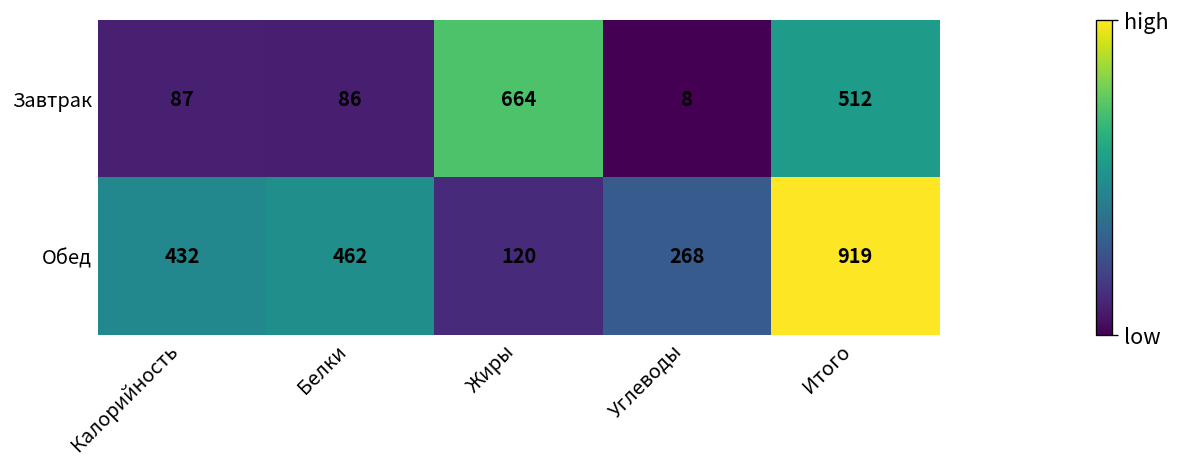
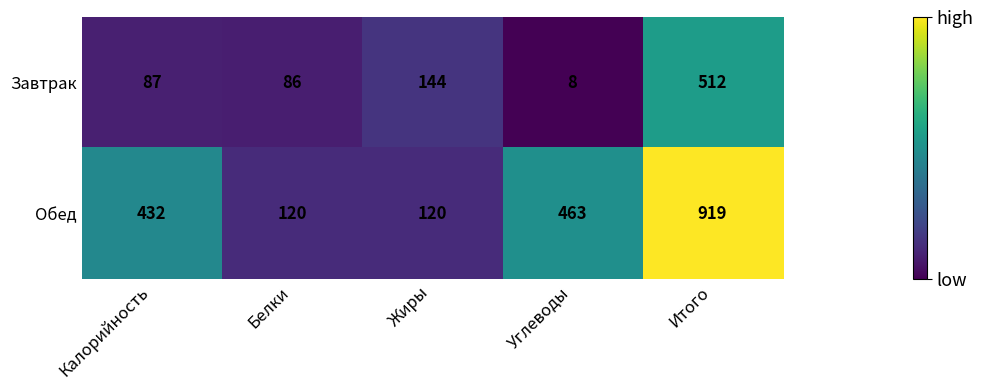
Завтрак, Жиры: 664 -> 144
Обед, Белки: 462 -> 120
Обед, Углеводы: 268 -> 463
